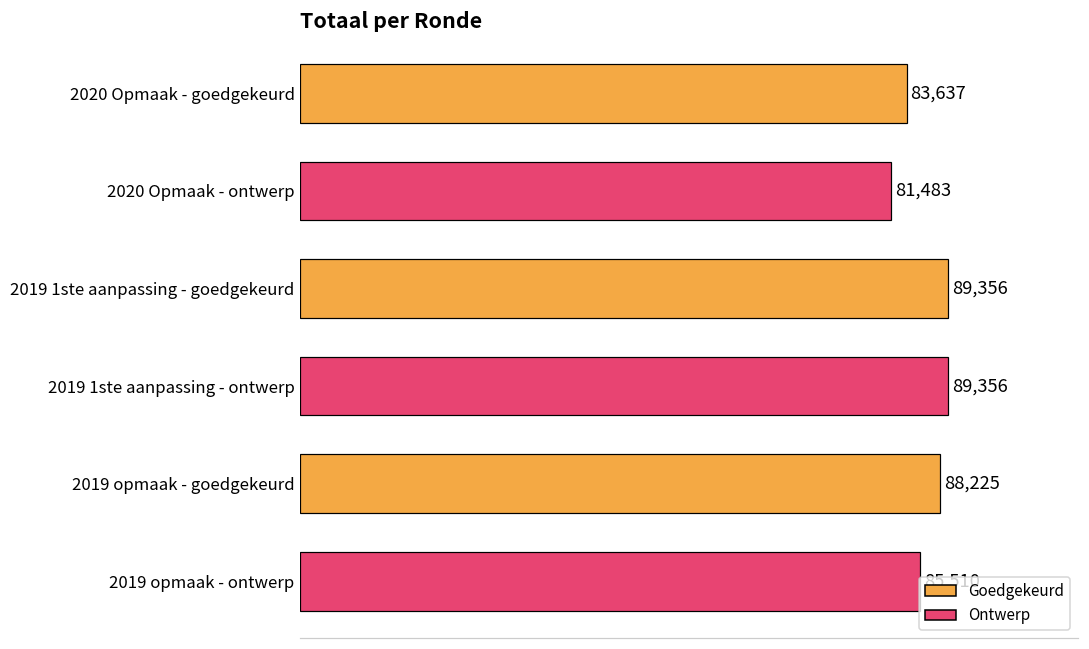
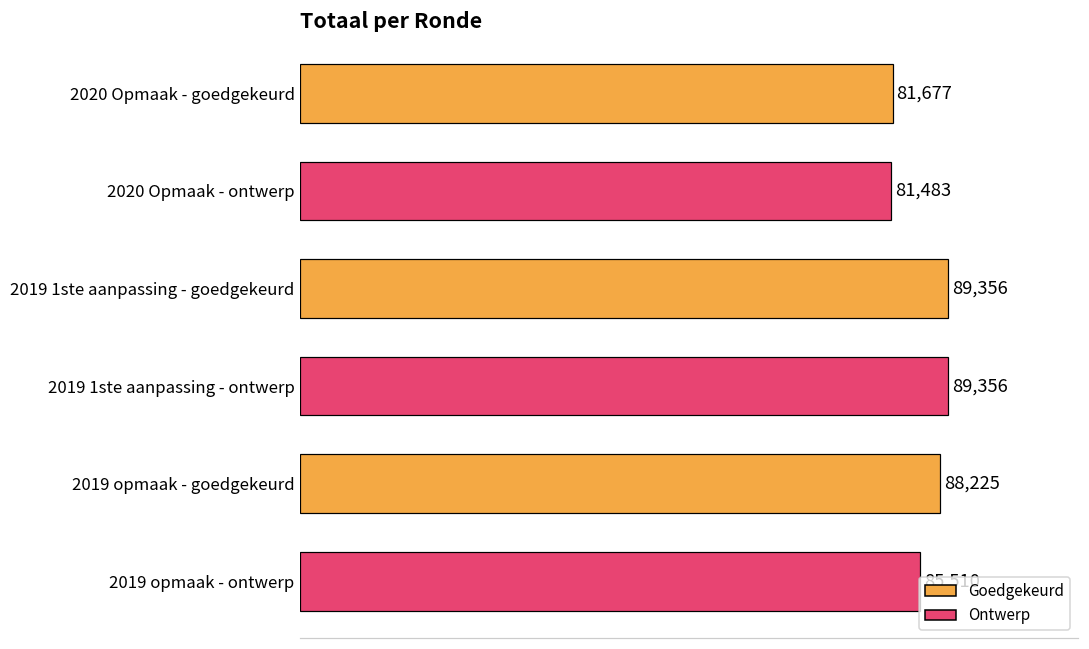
2020 Opmaak - goedgekeurd: 83,637 -> 81,677
